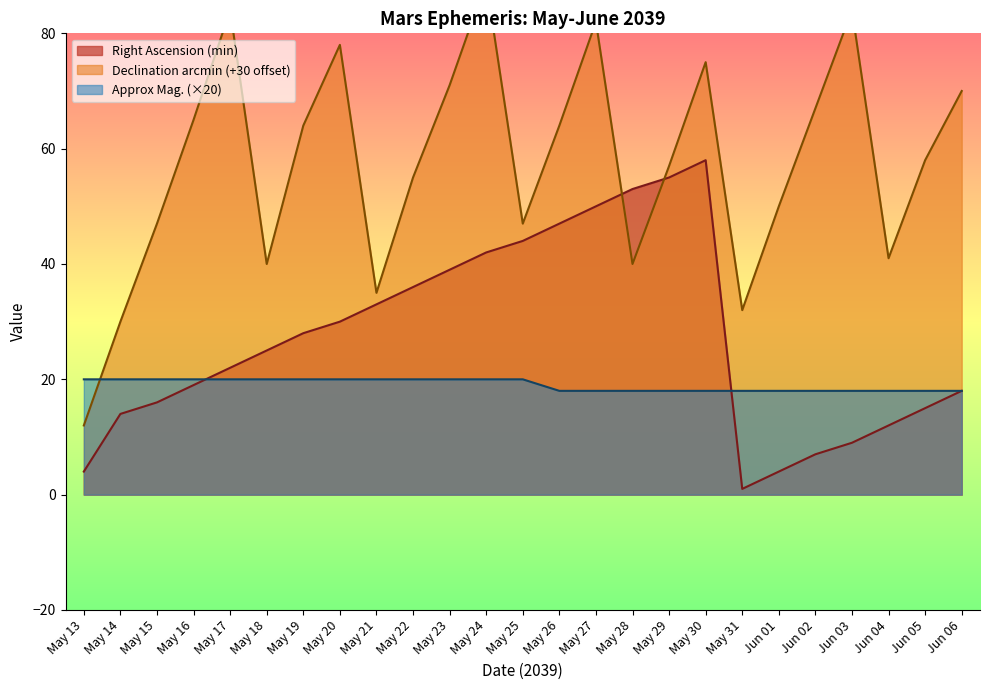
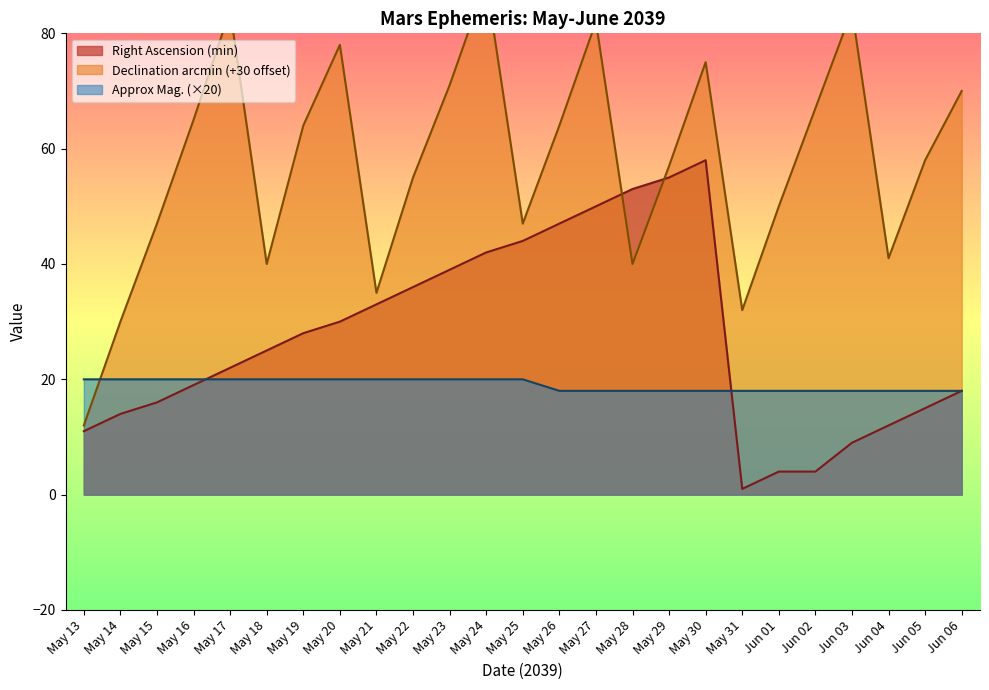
Right Ascension (min), May 13: 4 -> 11
Right Ascension (min), Jun 02: 7 -> 4
